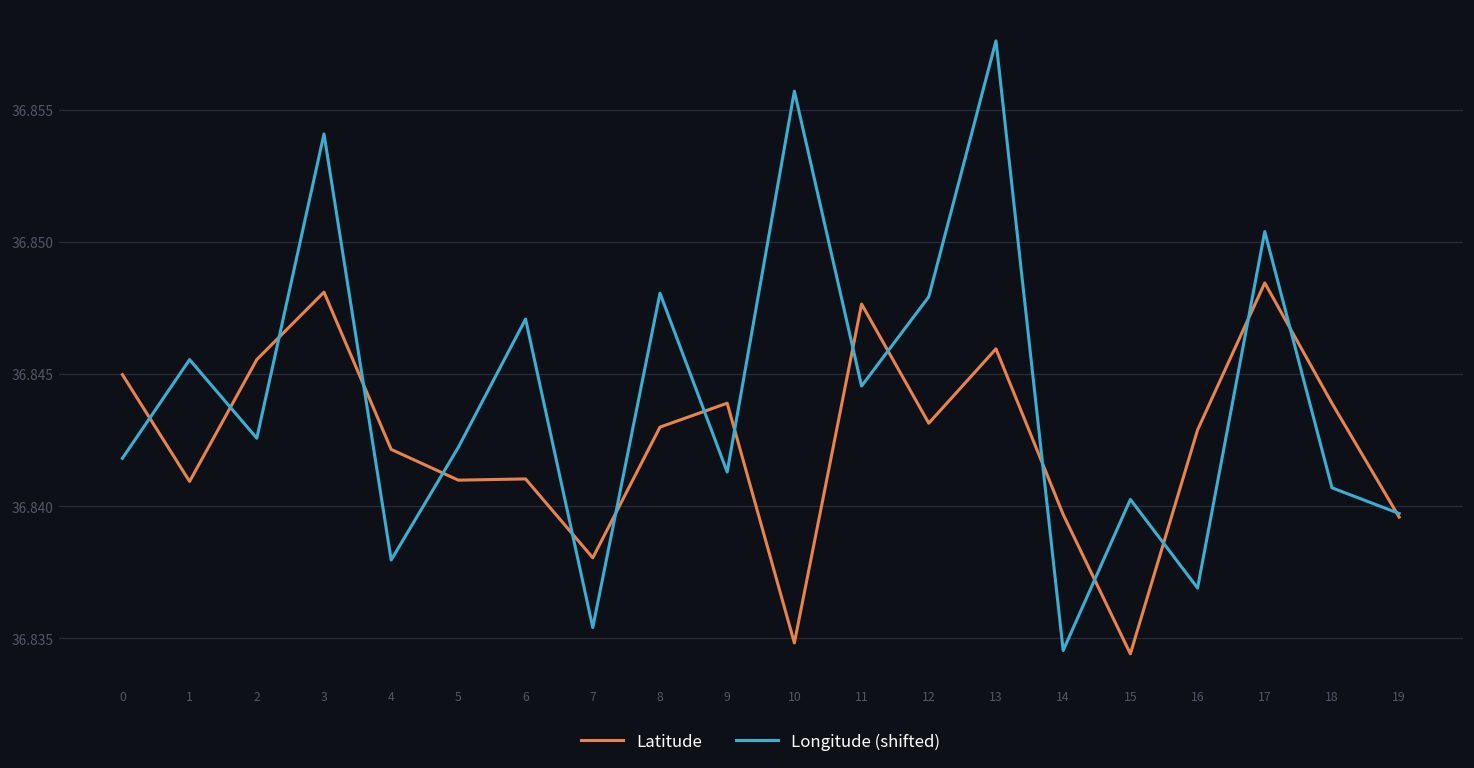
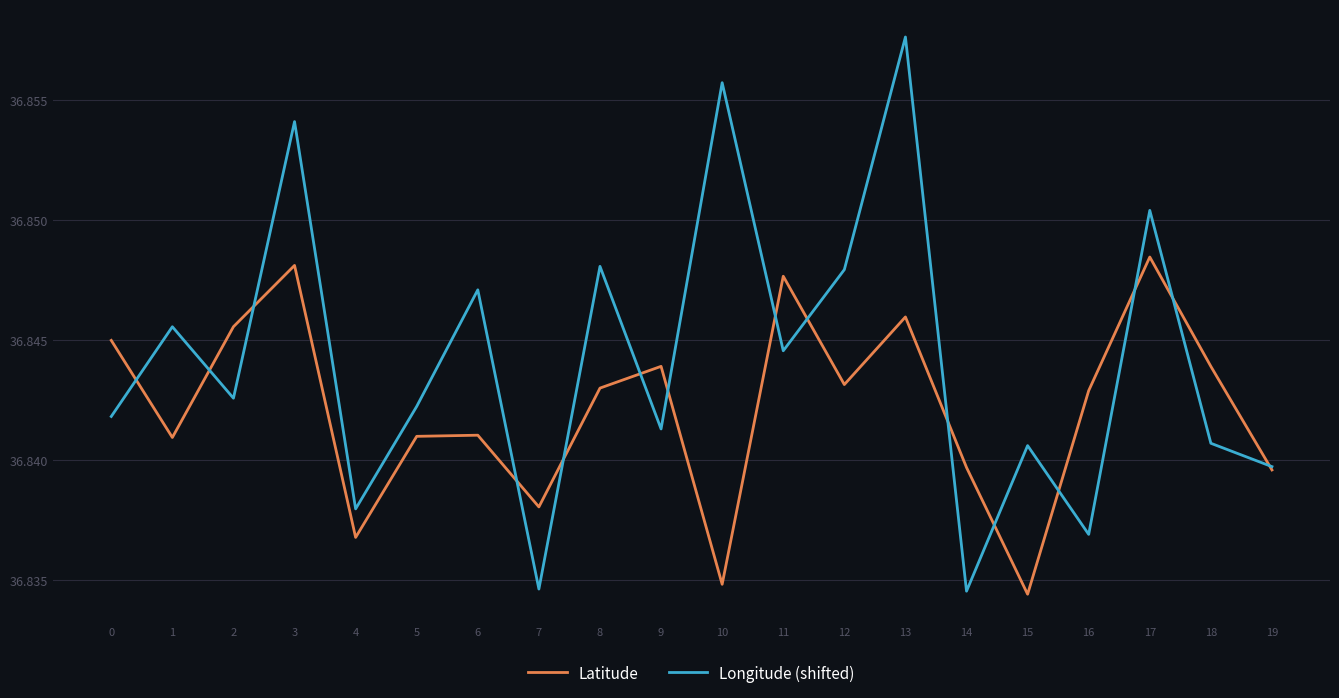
Latitude, 4: 36.8422 -> 36.8368
Longitude (shifted), 7: 36.8354 -> 36.8346
Longitude (shifted), 15: 36.8403 -> 36.8406
